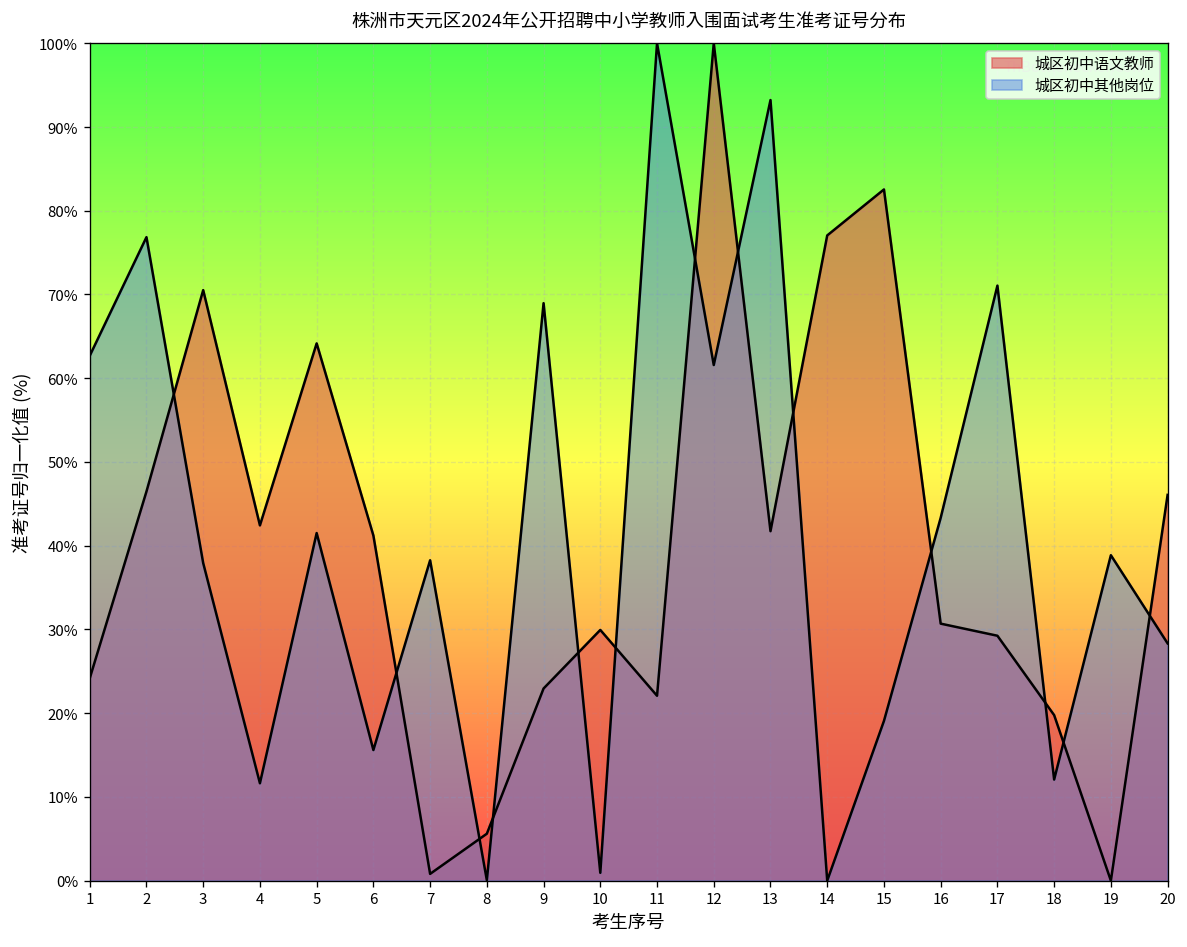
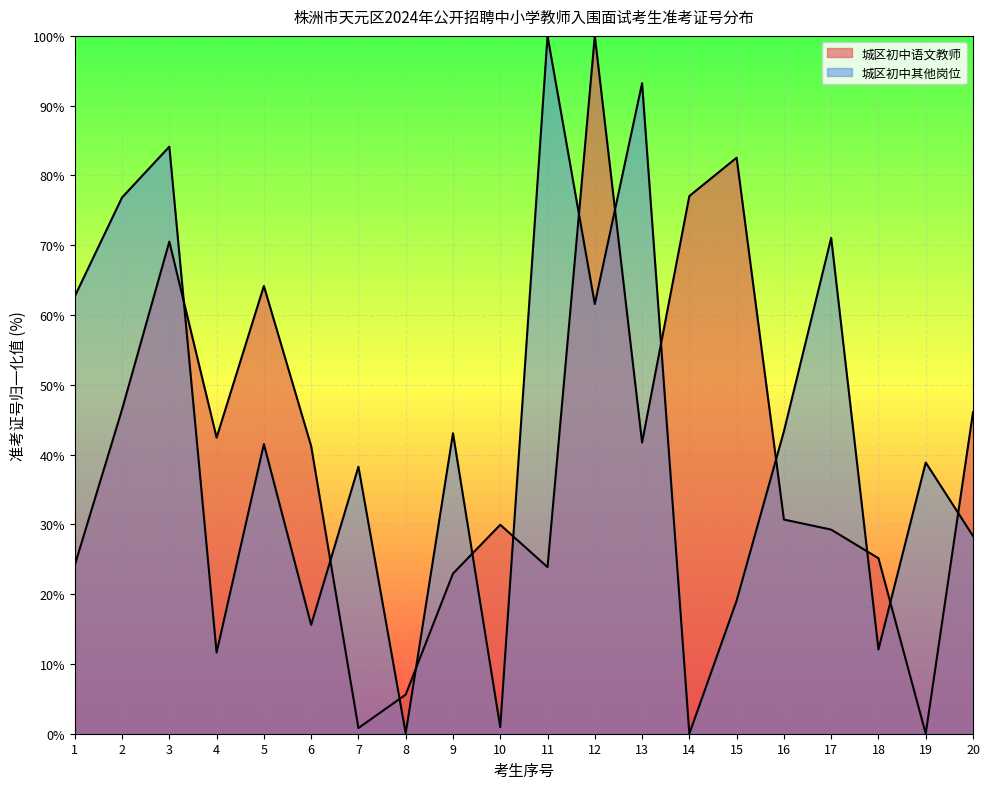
城区初中其他岗位, 3: 38% -> 84%
城区初中其他岗位, 9: 69% -> 43%
城区初中语文教师, 11: 22% -> 24%
城区初中语文教师, 18: 20% -> 25%
